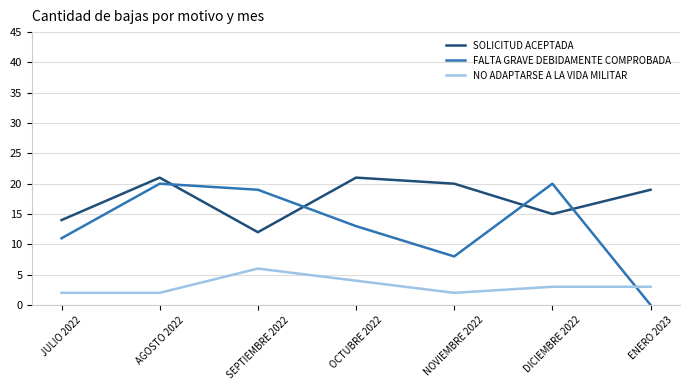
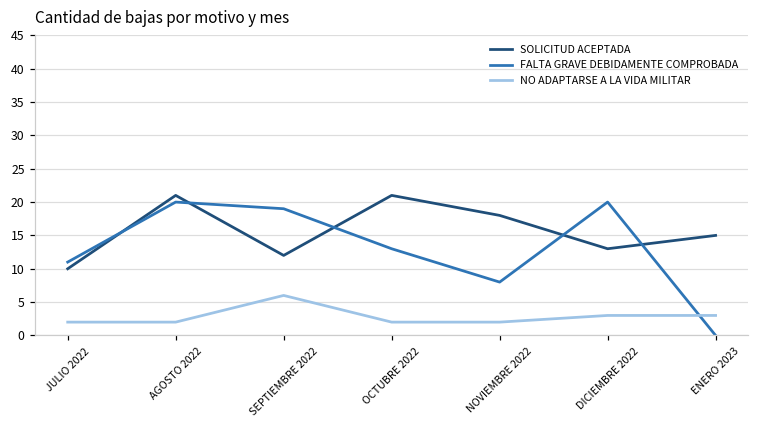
SOLICITUD ACEPTADA, JULIO 2022: 14 -> 10
NO ADAPTARSE A LA VIDA MILITAR, OCTUBRE 2022: 4 -> 2
SOLICITUD ACEPTADA, NOVIEMBRE 2022: 20 -> 18
SOLICITUD ACEPTADA, DICIEMBRE 2022: 15 -> 13
SOLICITUD ACEPTADA, ENERO 2023: 19 -> 15
